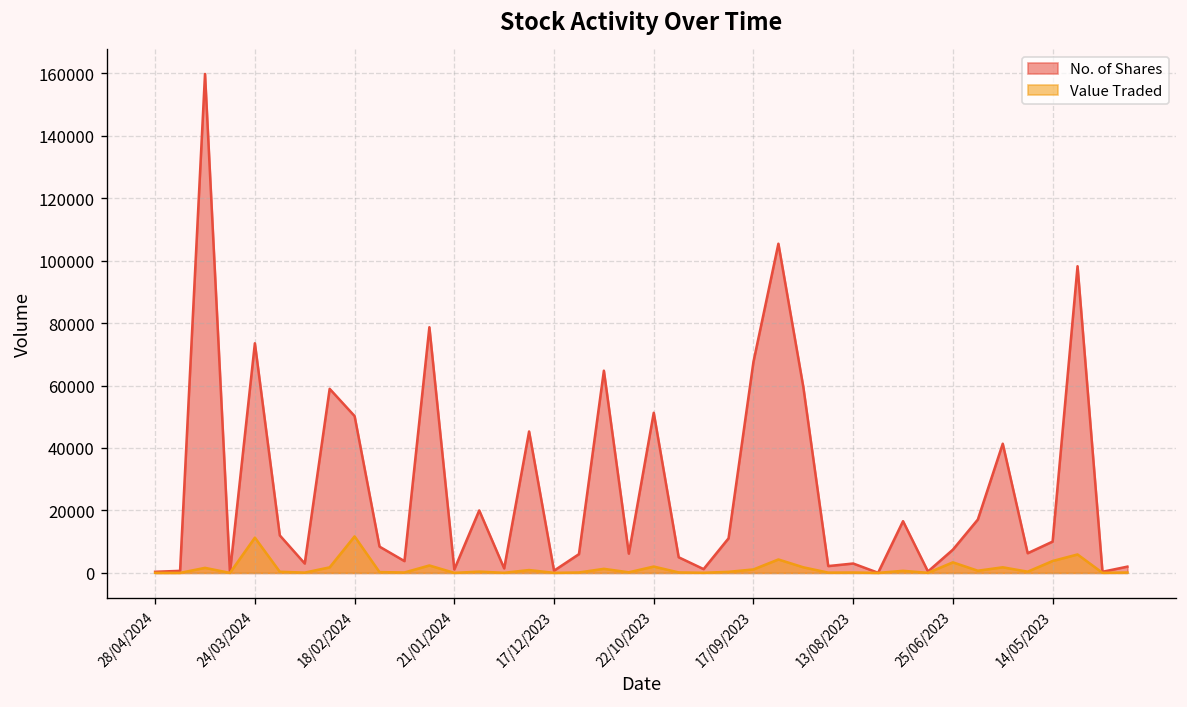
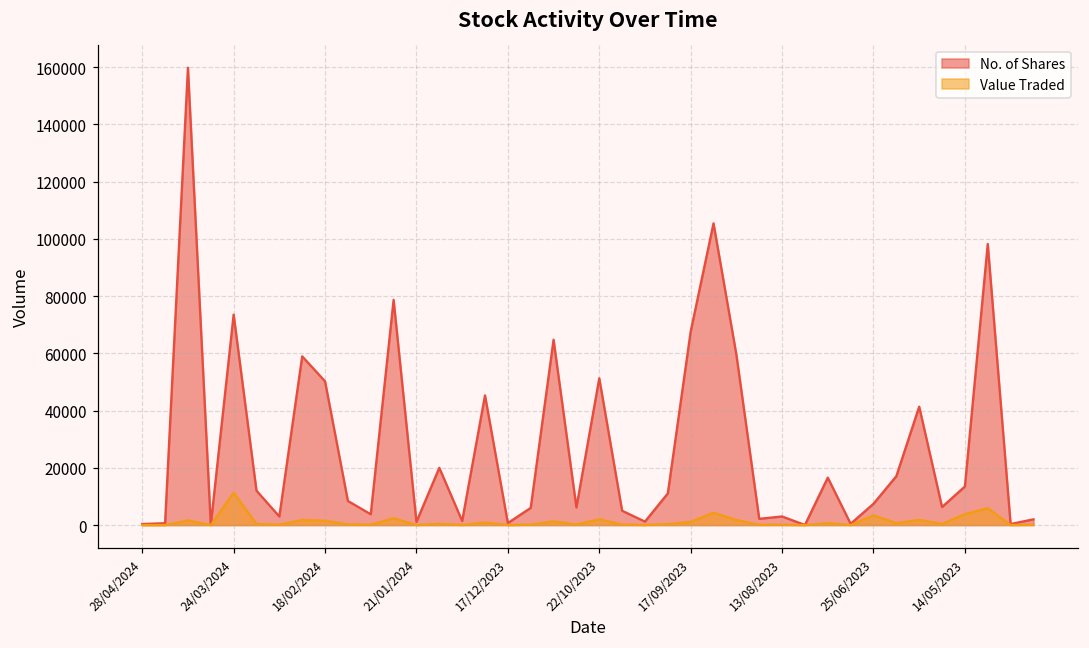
Value Traded, 18/02/2024: 12000 -> 2000
No. of Shares, 14/05/2023: 10000 -> 13000
